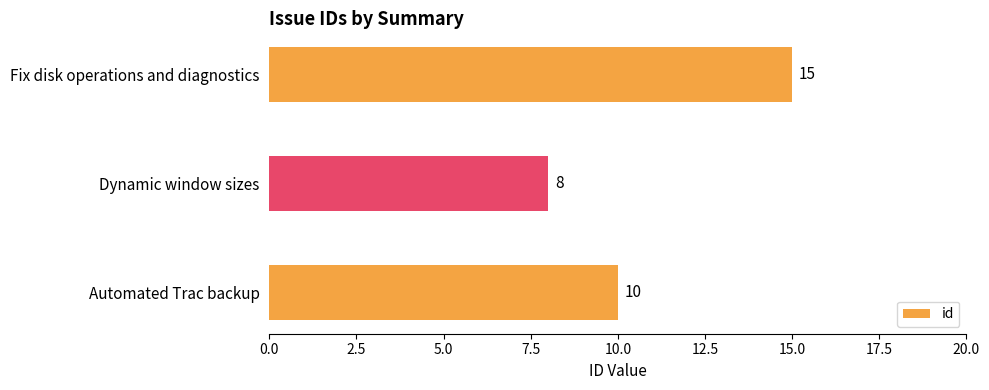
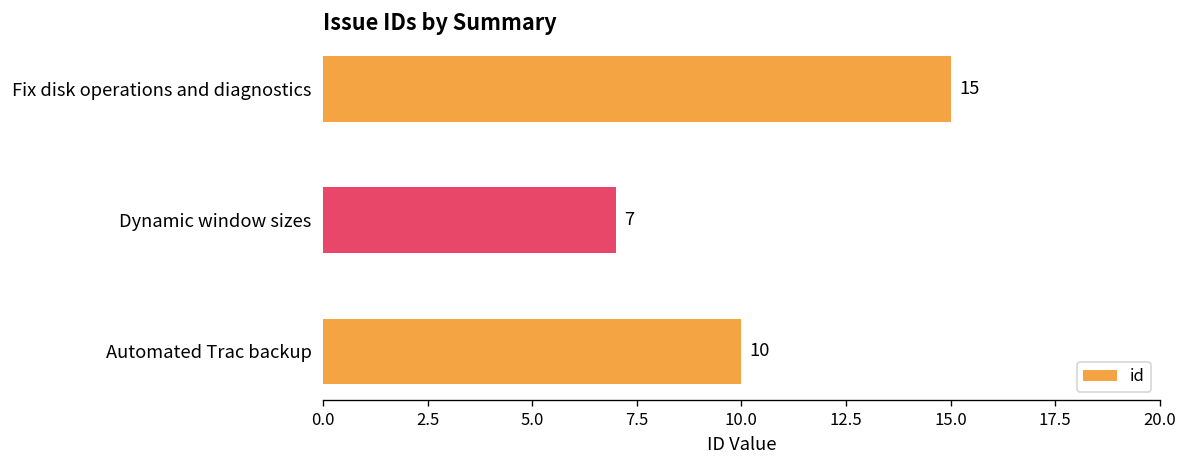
Dynamic window sizes: 8 -> 7
